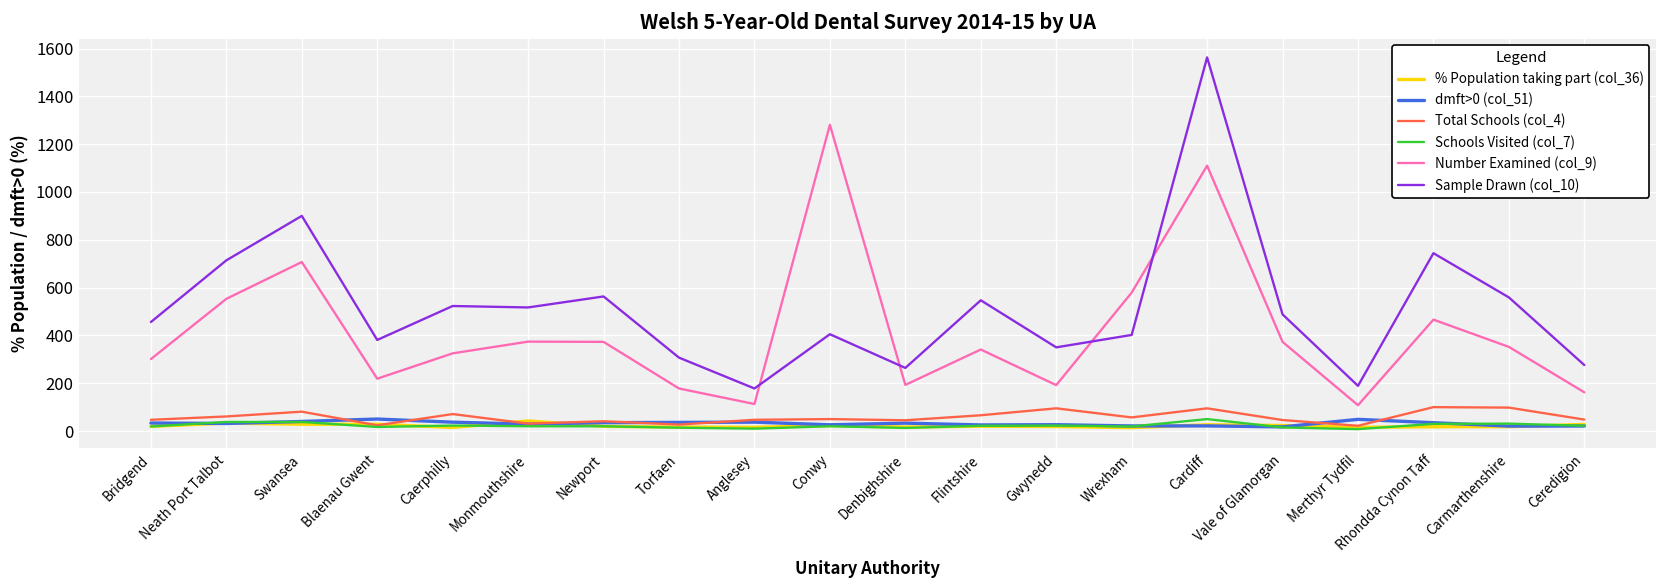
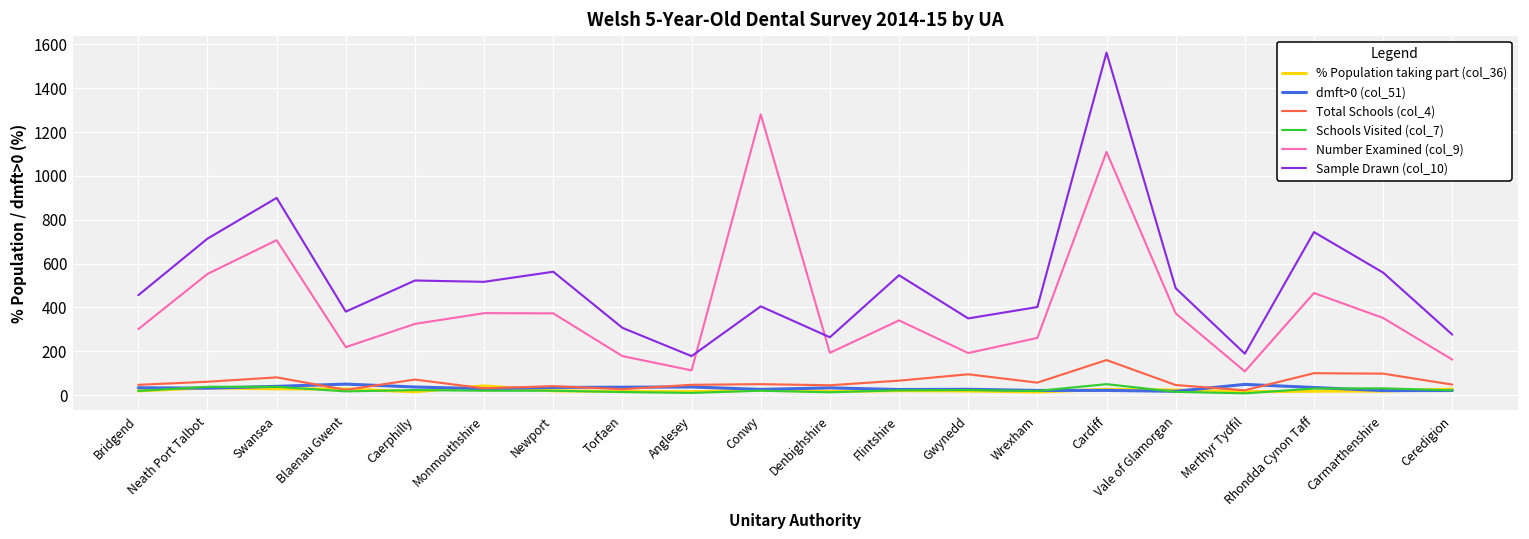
Number Examined (col_9), Wrexham: 580 -> 260
Total Schools (col_4), Cardiff: 100 -> 160
